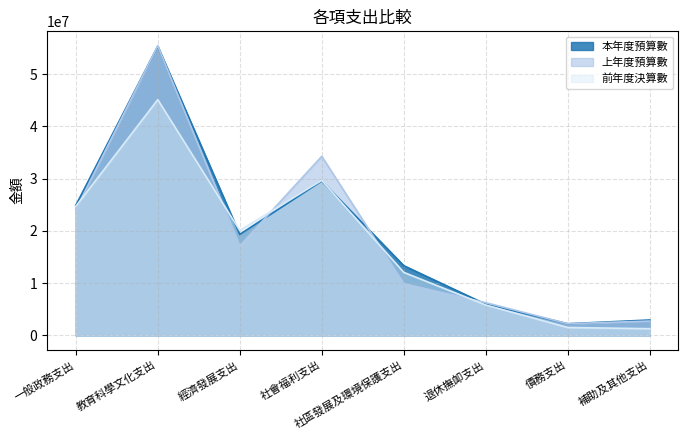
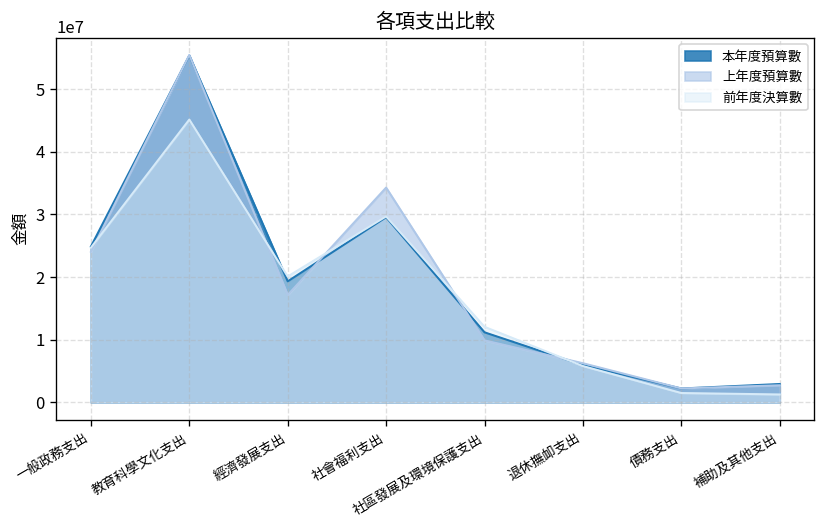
本年度預算數, 社區發展及環境保護支出: 13000000 -> 11000000
